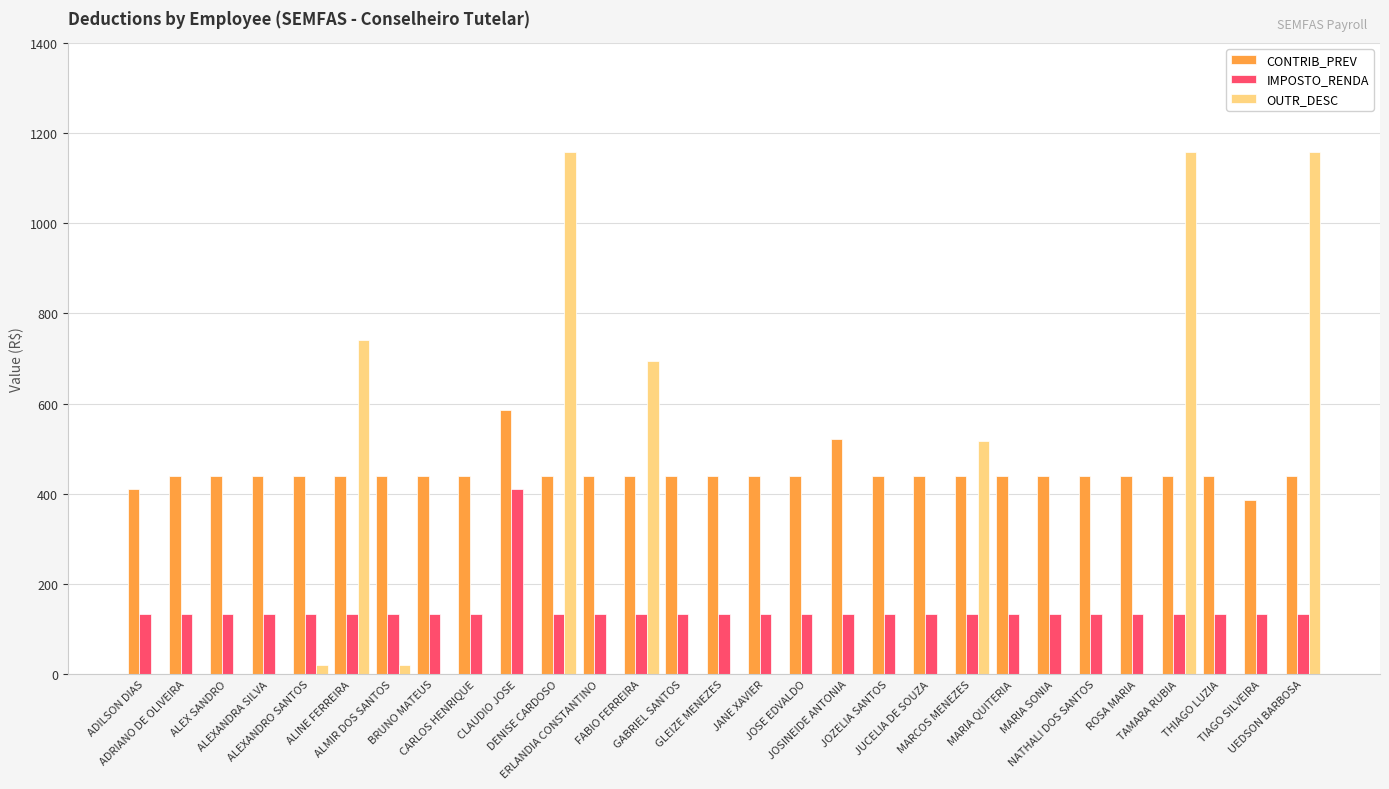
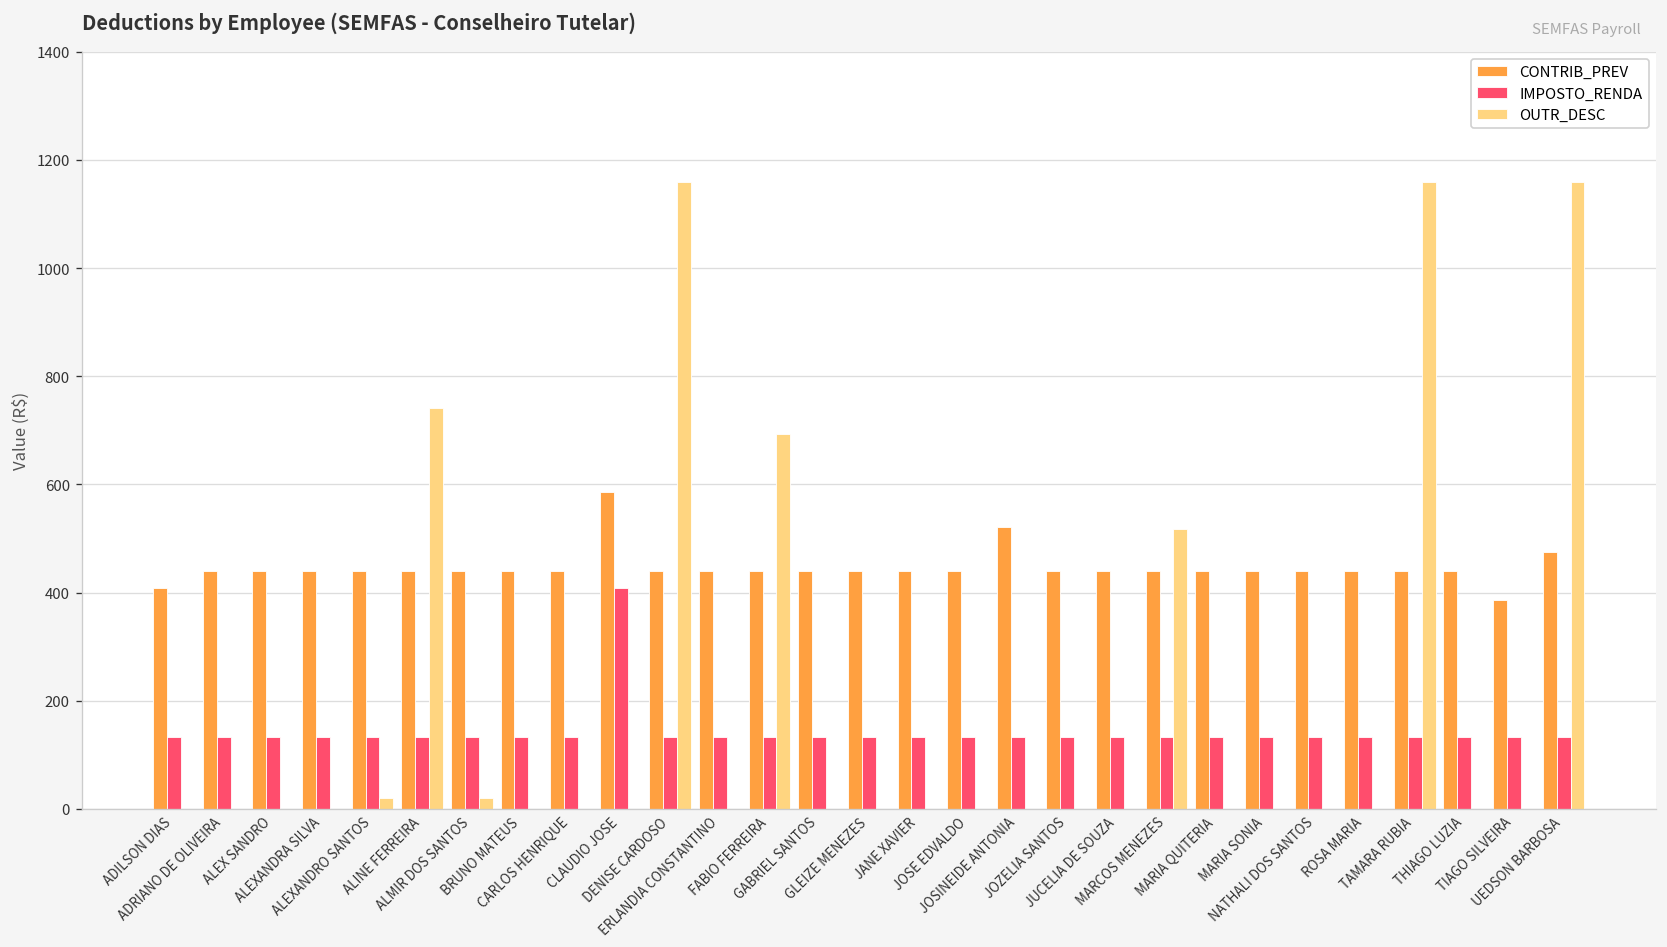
CONTRIB_PREV, UEDSON BARBOSA: 440 -> 470
